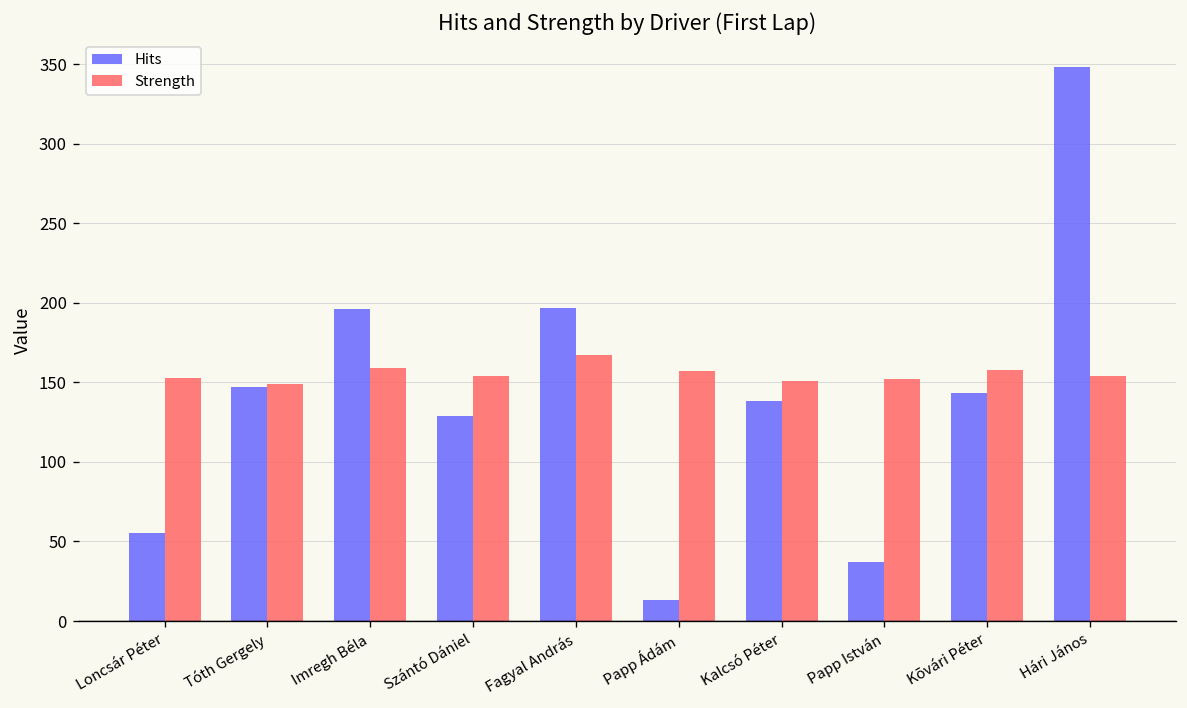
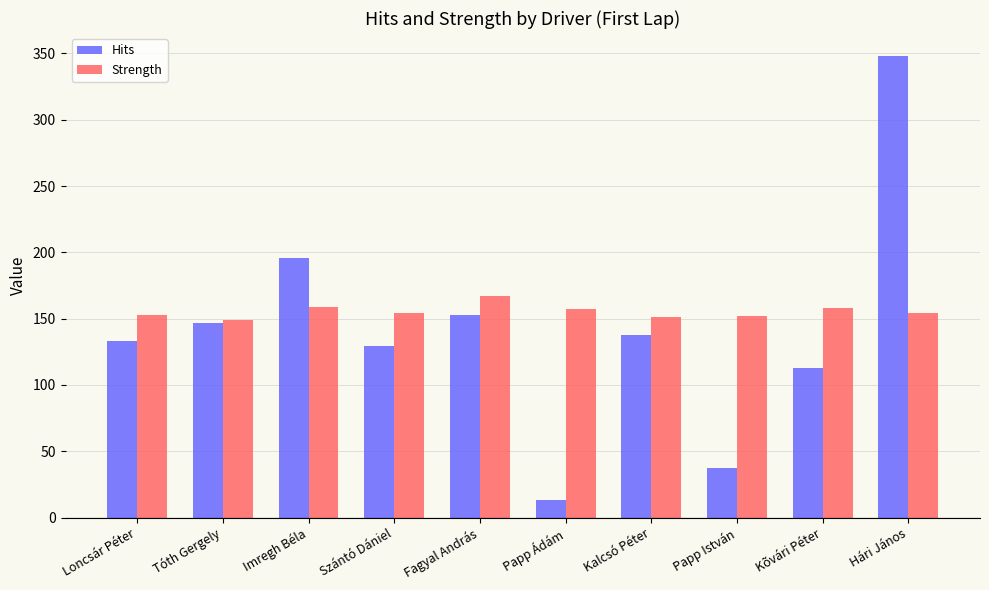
Hits, Loncsár Péter: 55 -> 133
Hits, Fagyal András: 197 -> 153
Hits, Kõvári Péter: 143 -> 113
